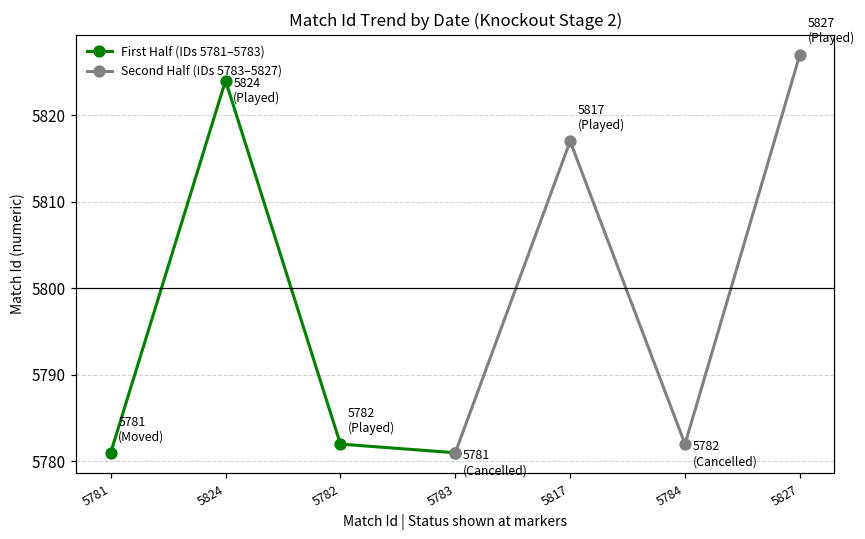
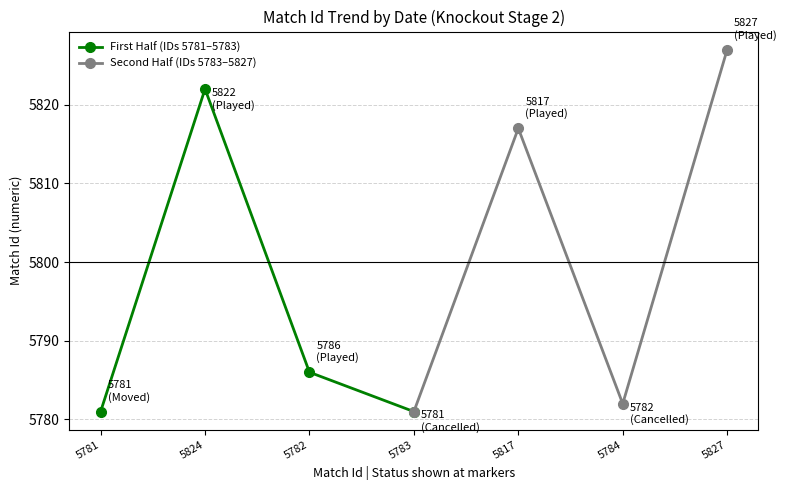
First Half (IDs 5781–5783), 5824: 5824 -> 5822
First Half (IDs 5781–5783), 5782: 5782 -> 5786
